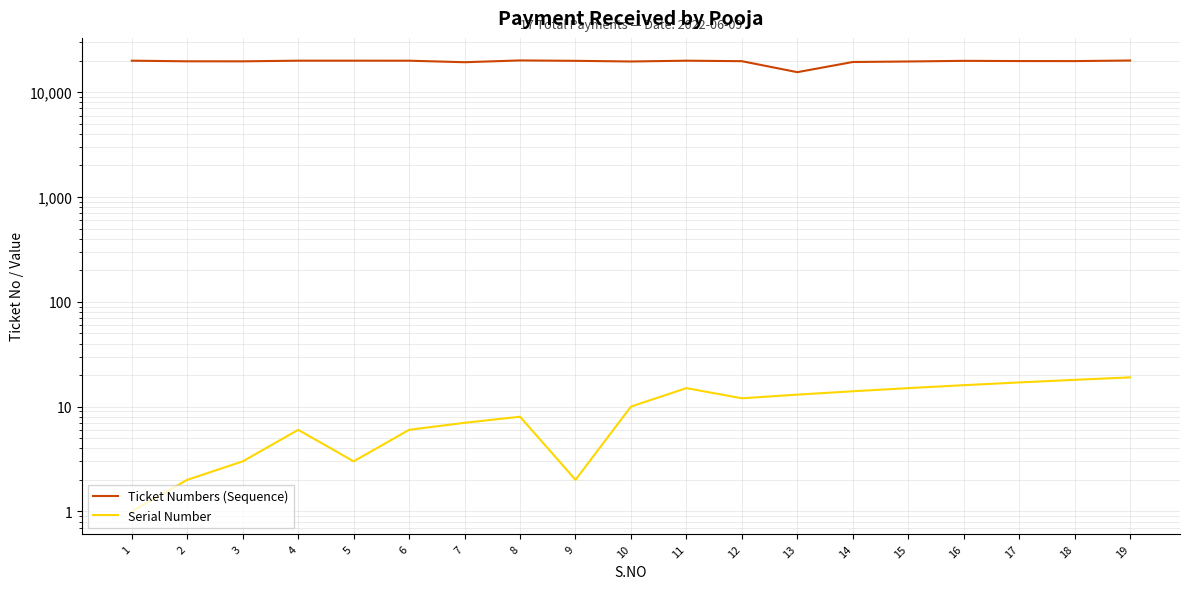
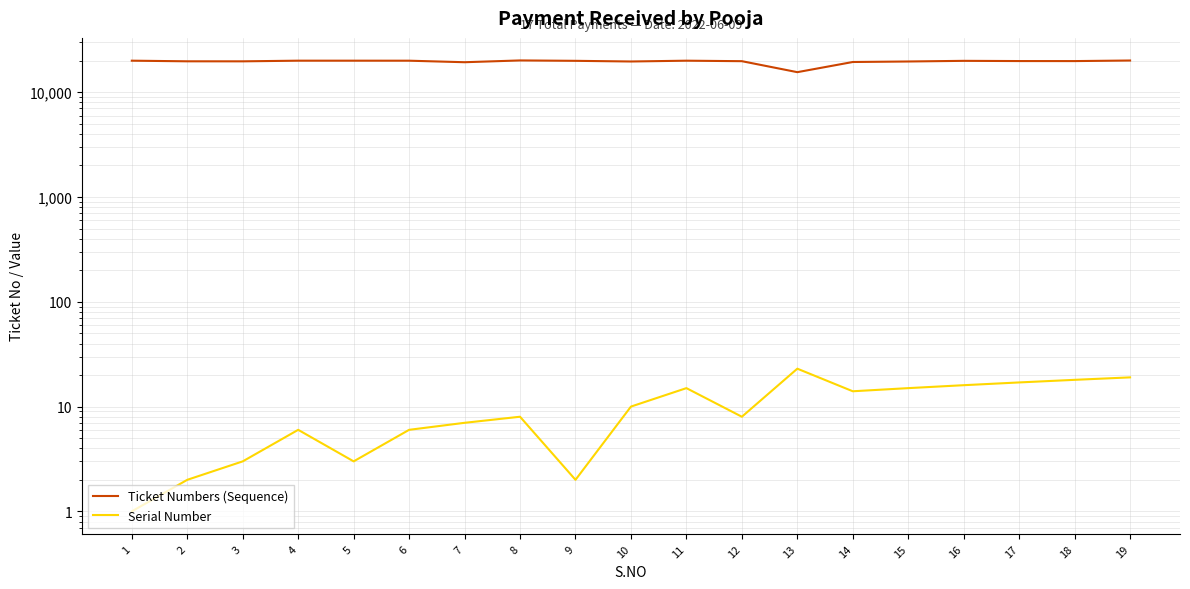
Serial Number, 12: 12 -> 8
Serial Number, 13: 13 -> 23
